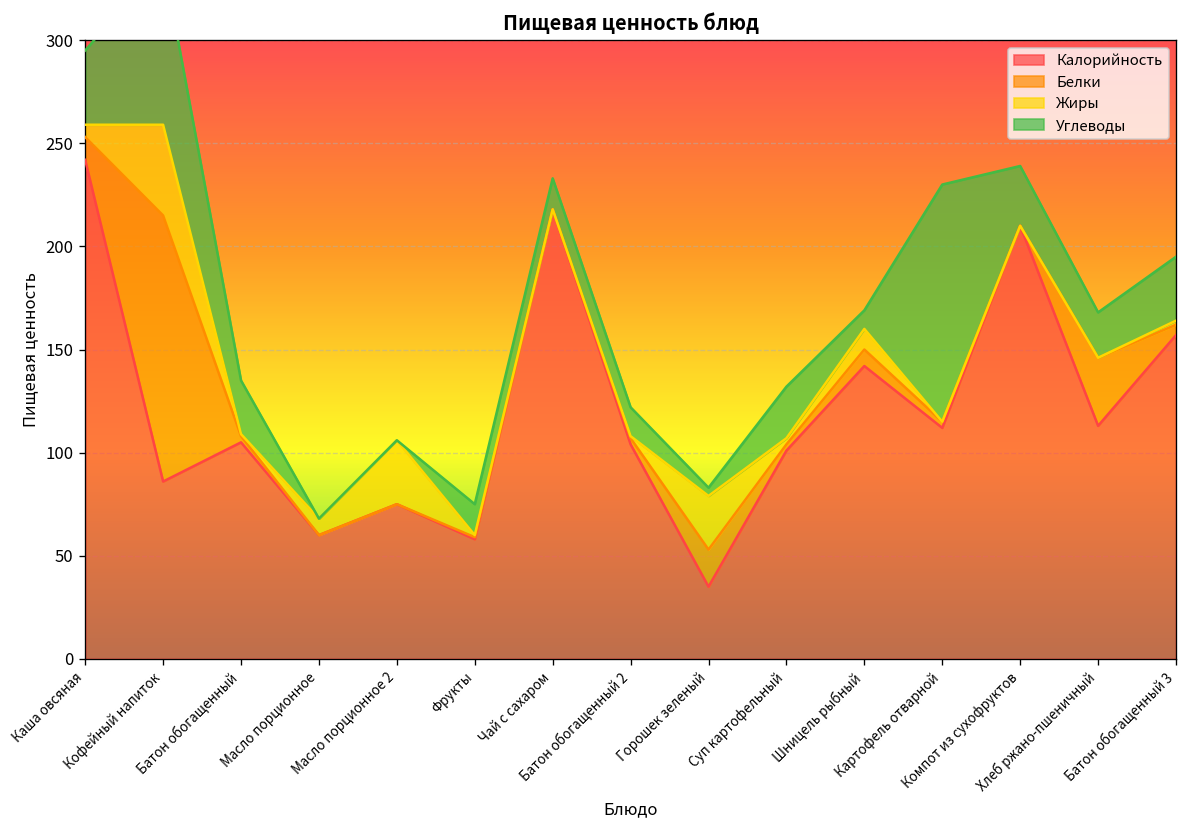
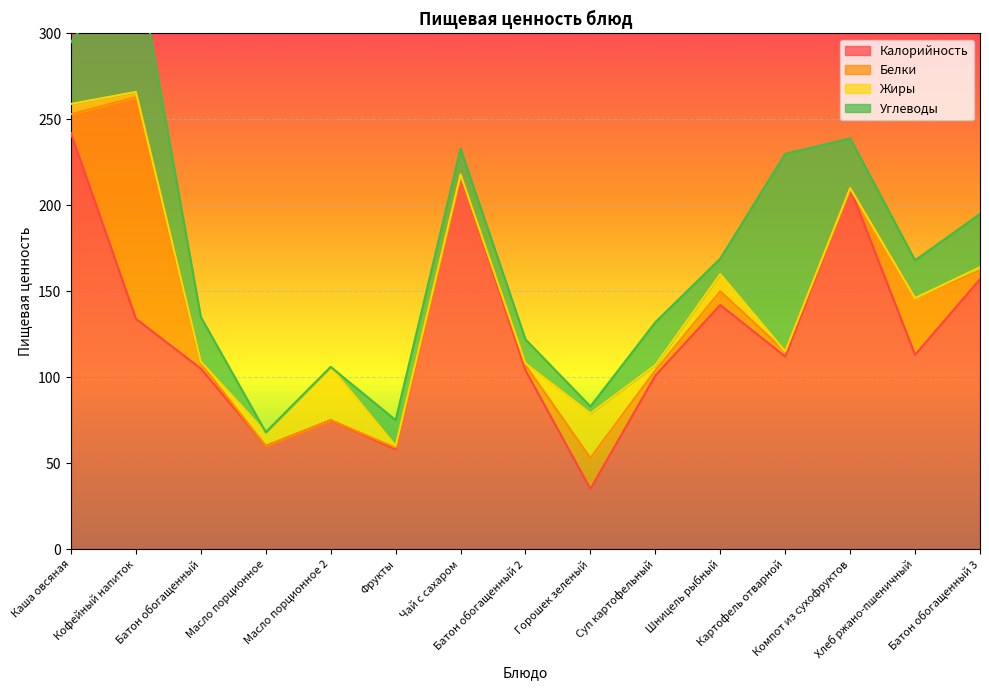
Калорийность, Кофейный напиток: 86 -> 134
Жиры, Кофейный напиток: 44 -> 3
